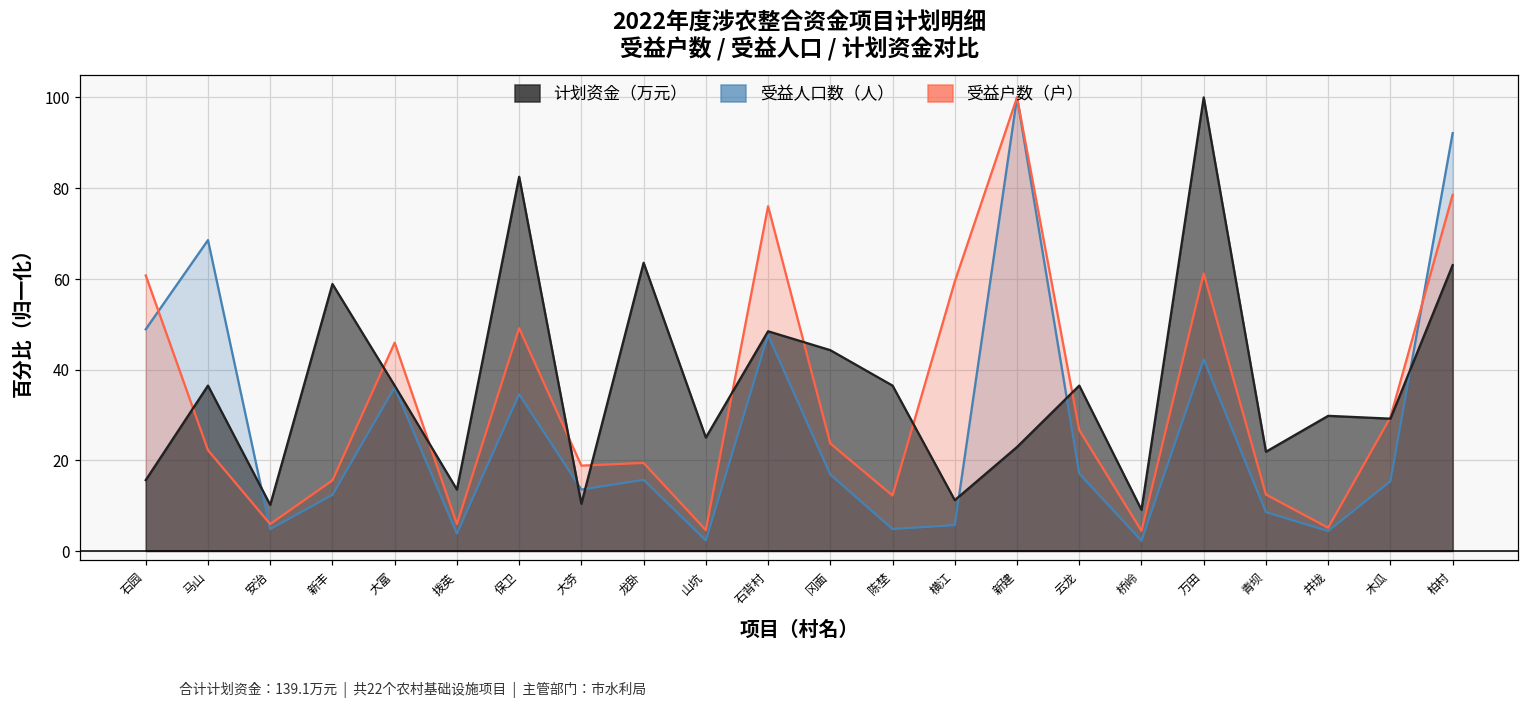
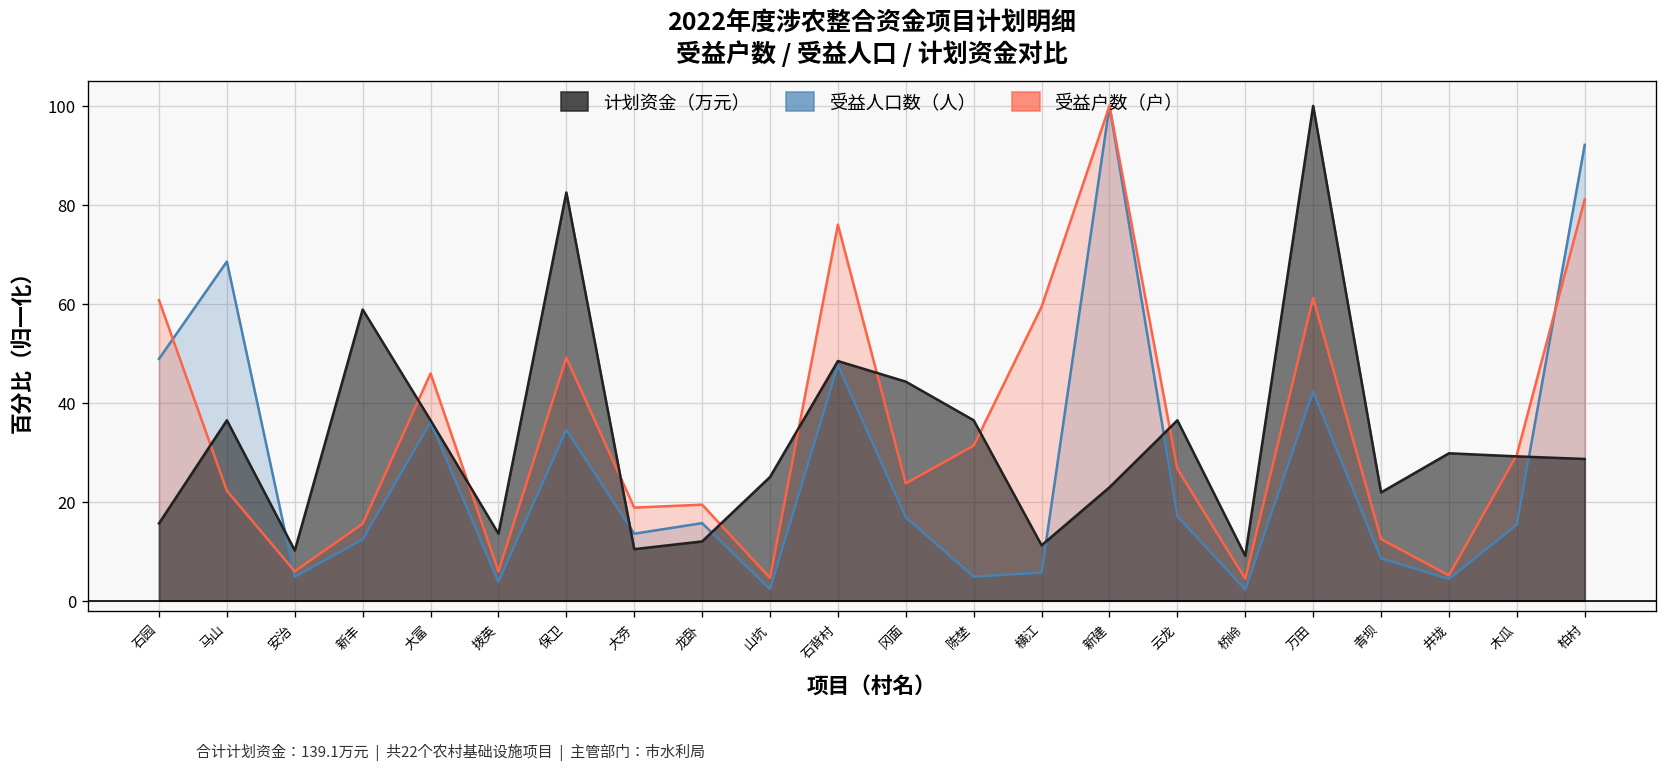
计划资金（万元）, 龙卧: 64 -> 12
受益户数（户）, 陈埜: 12 -> 31
受益户数（户）, 柏村: 79 -> 81
计划资金（万元）, 柏村: 63 -> 29
